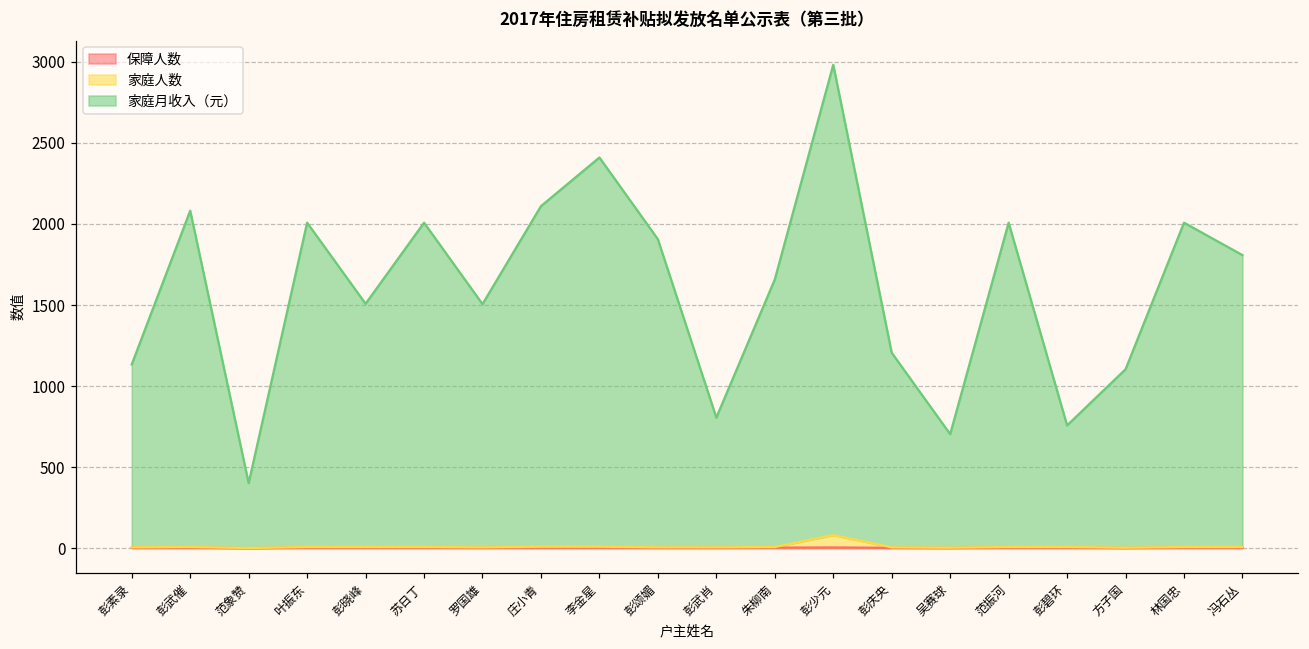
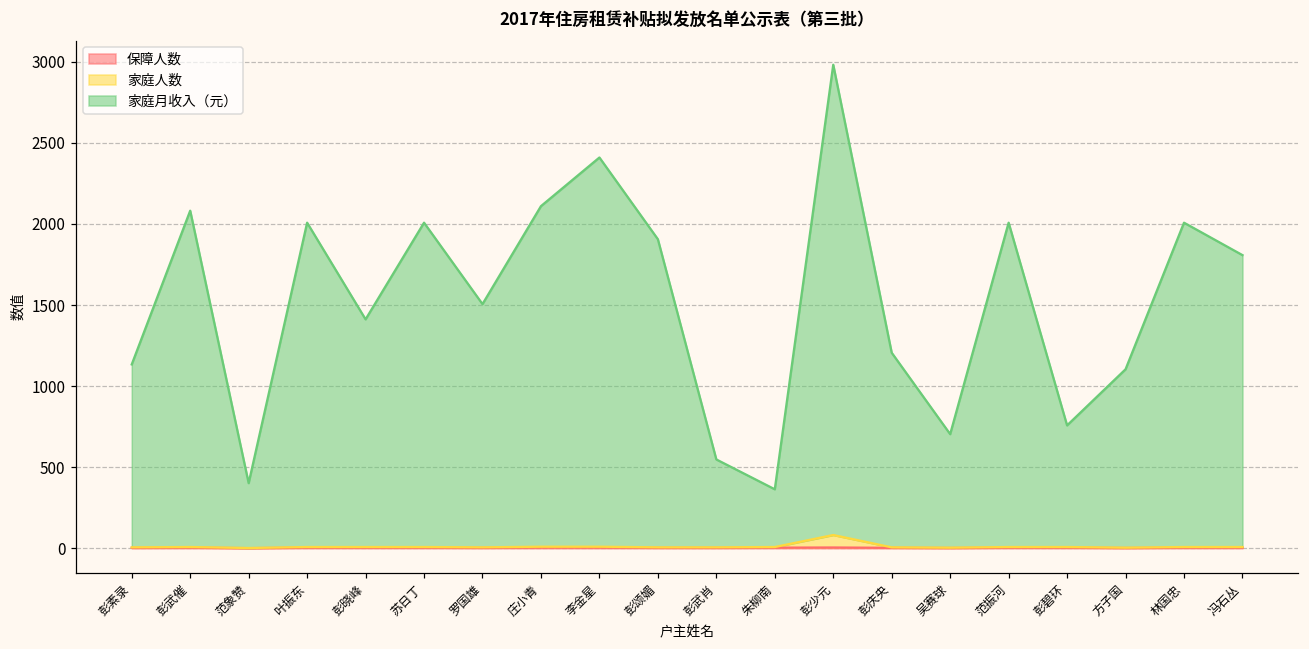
家庭月收入（元）, 彭晓峰: 1500 -> 1400
家庭月收入（元）, 彭武肖: 800 -> 540
家庭月收入（元）, 朱柳南: 1650 -> 360
